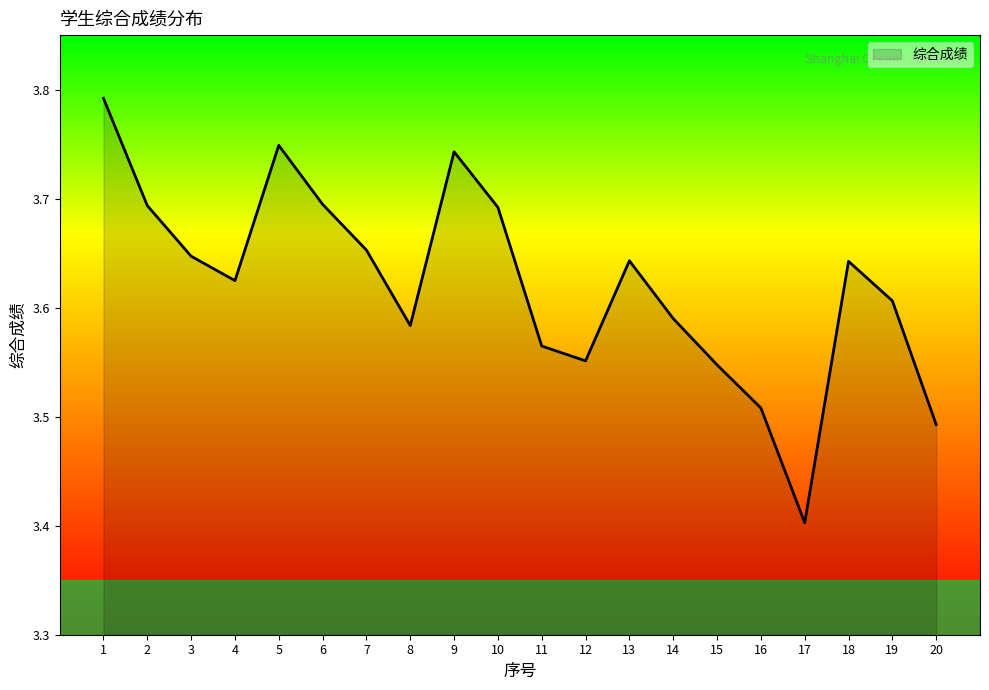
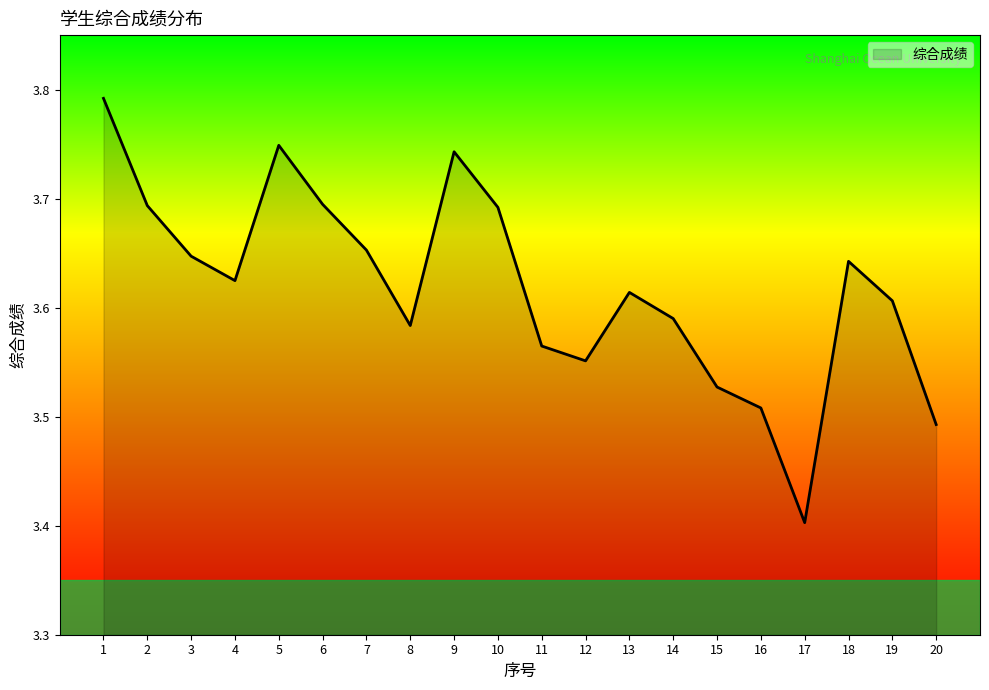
13: 3.643 -> 3.614
15: 3.548 -> 3.527
